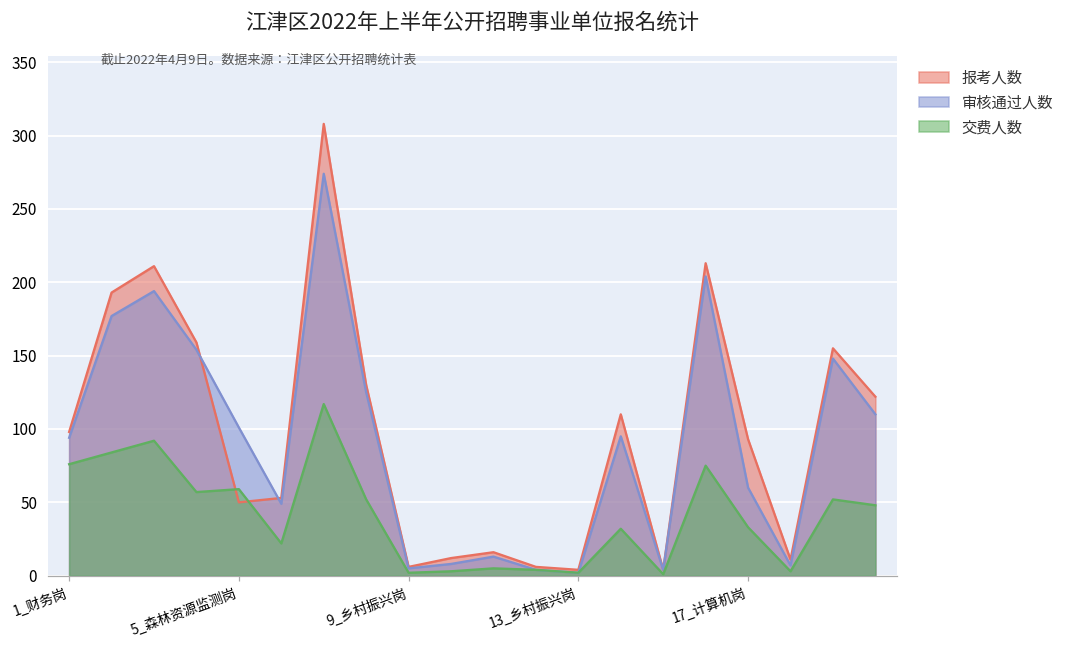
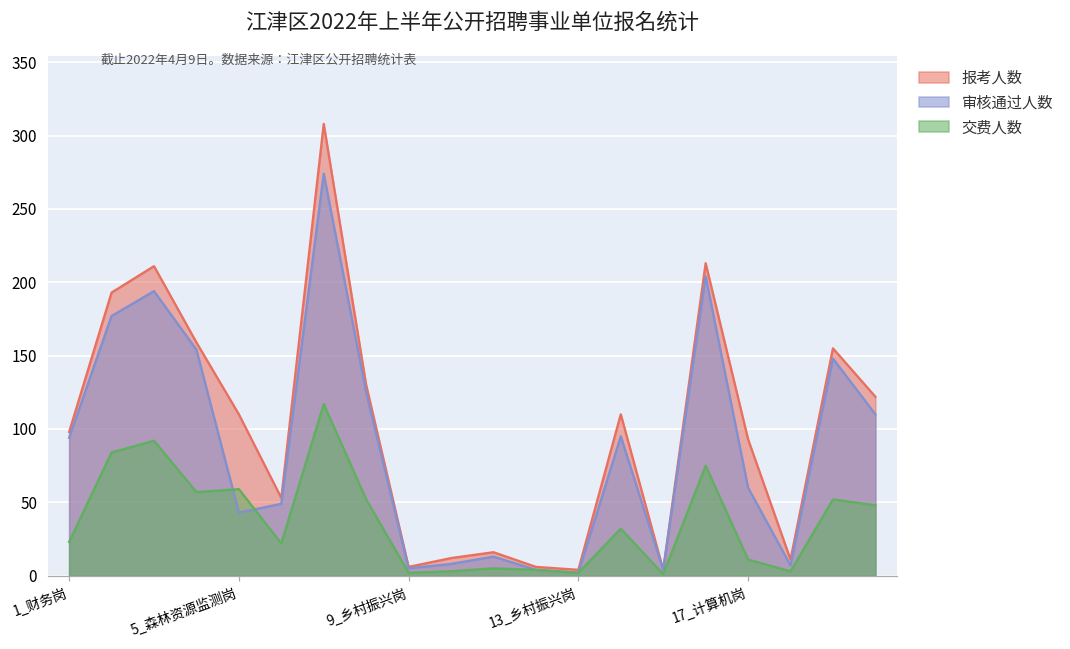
交费人数, 1_财务岗: 76 -> 23
报考人数, 5_森林资源监测岗: 50 -> 110
审核通过人数, 5_森林资源监测岗: 101 -> 43
交费人数, 17_计算机岗: 33 -> 11
